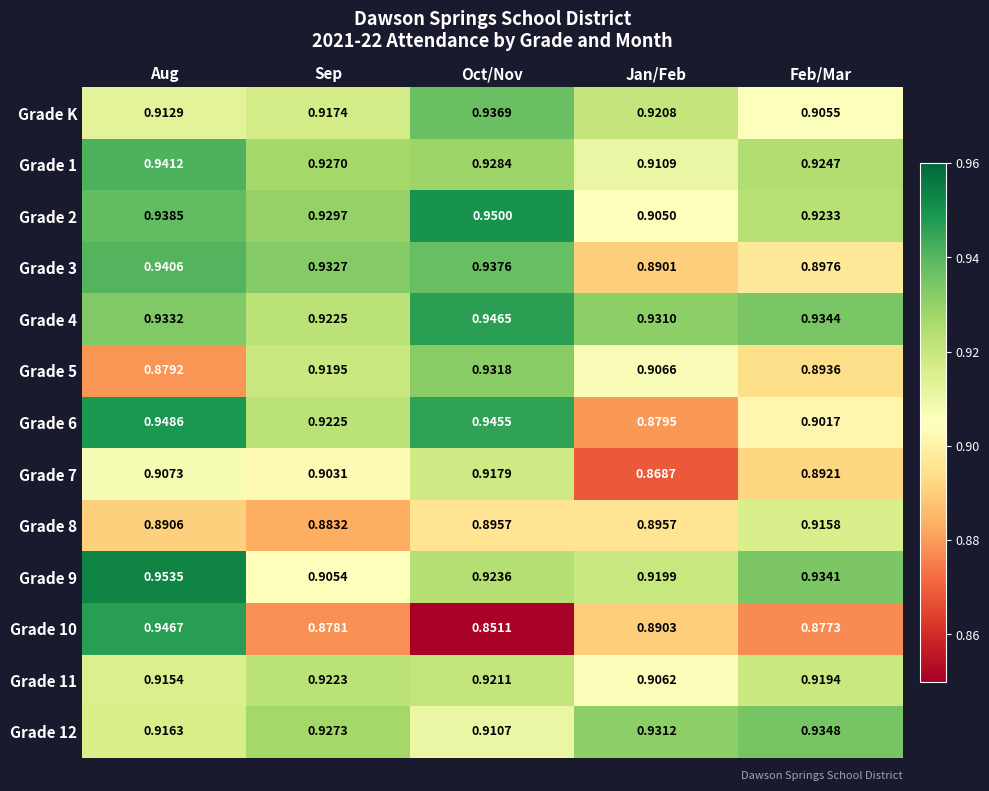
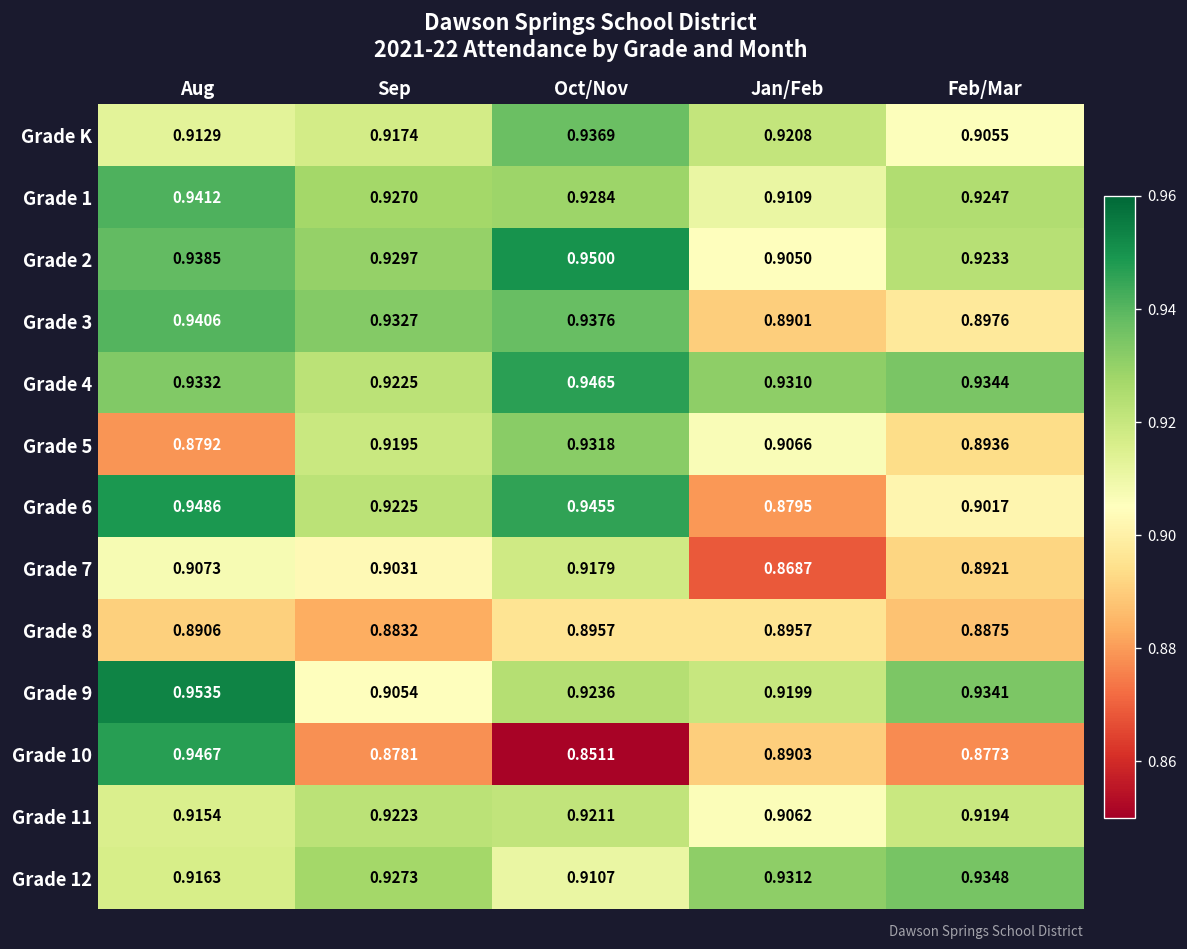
Grade 8, Feb/Mar: 0.9158 -> 0.8875
